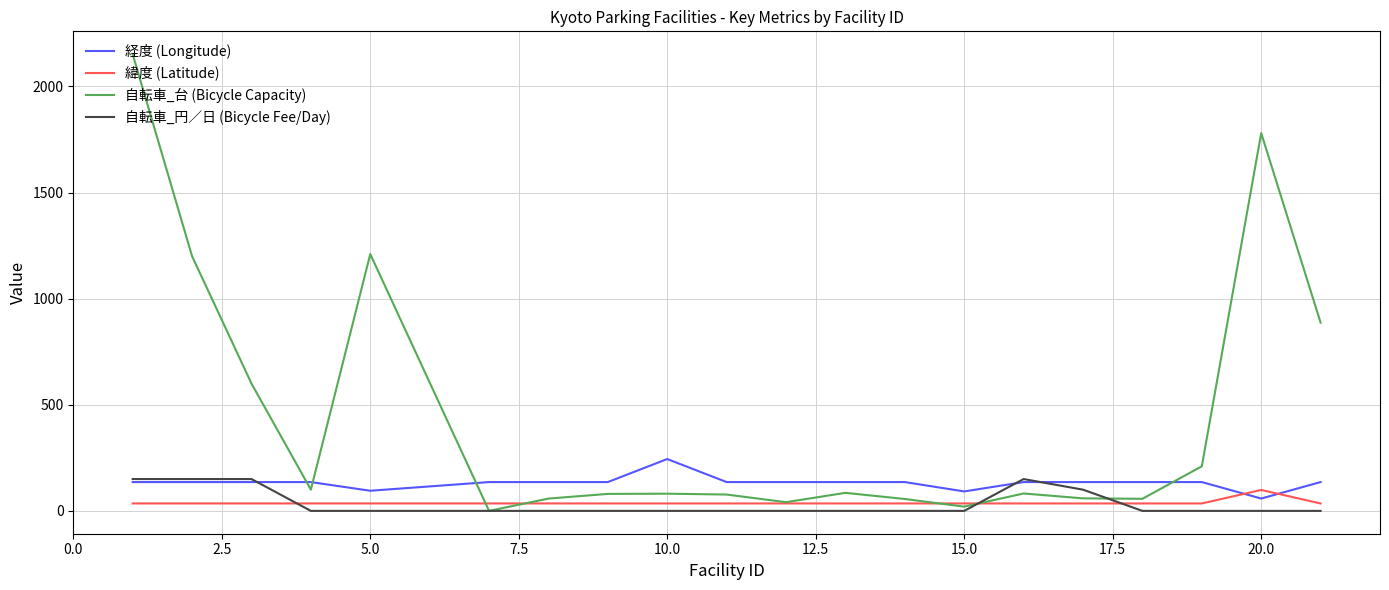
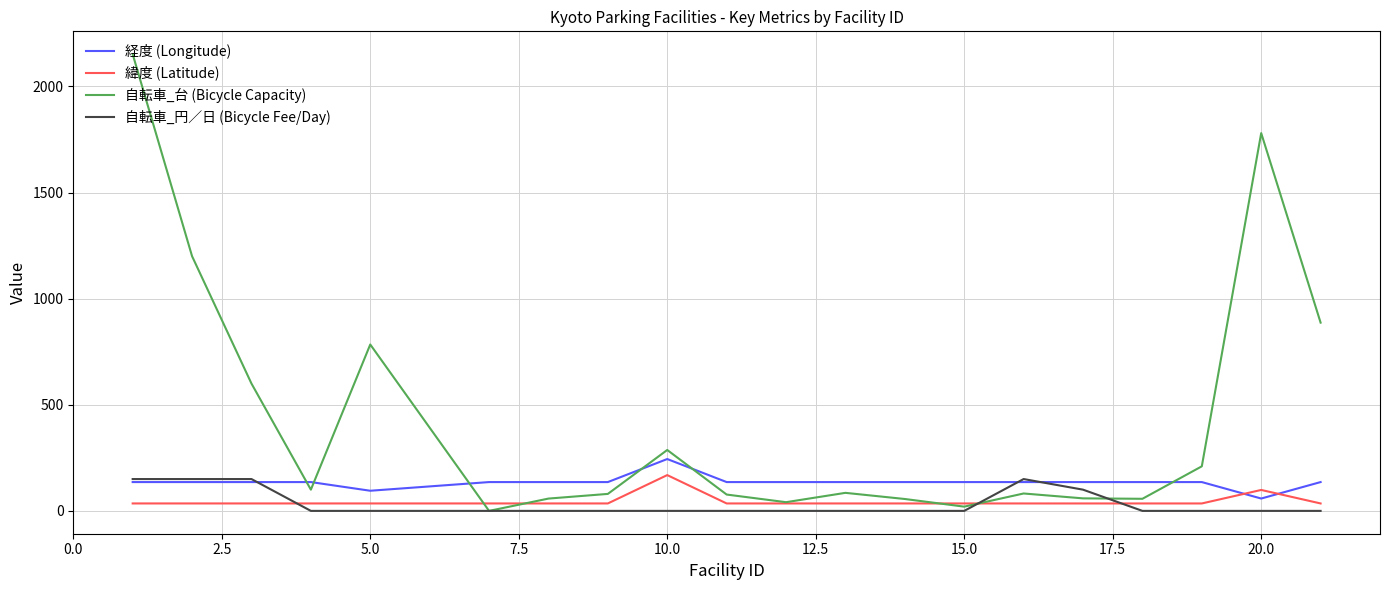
自転車_台 (Bicycle Capacity), 5.0: 1210 -> 780
緯度 (Latitude), 10.0: 40 -> 170
自転車_台 (Bicycle Capacity), 10.0: 80 -> 290
経度 (Longitude), 15.0: 90 -> 140
